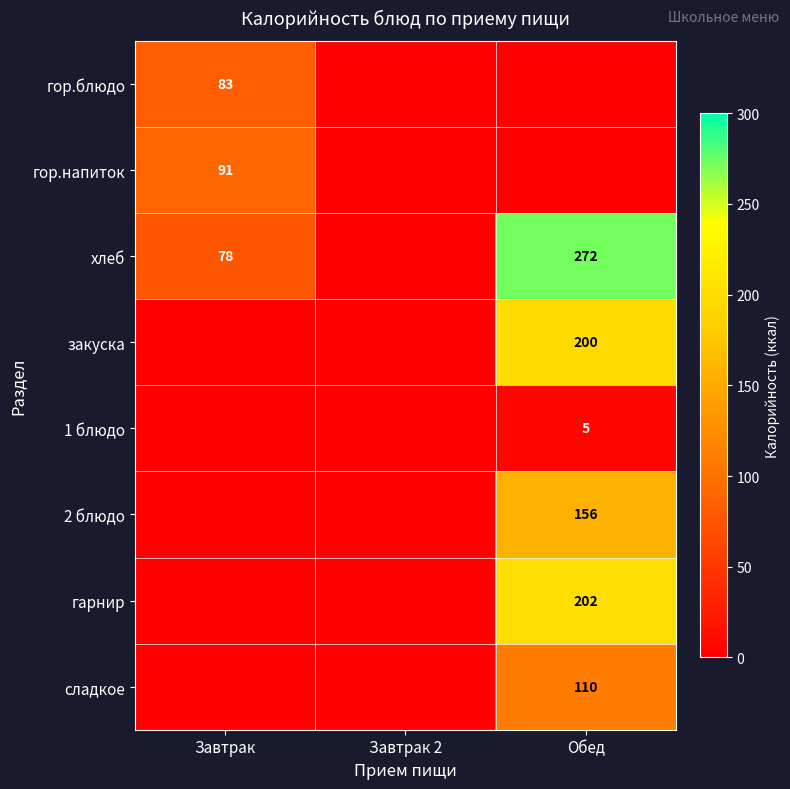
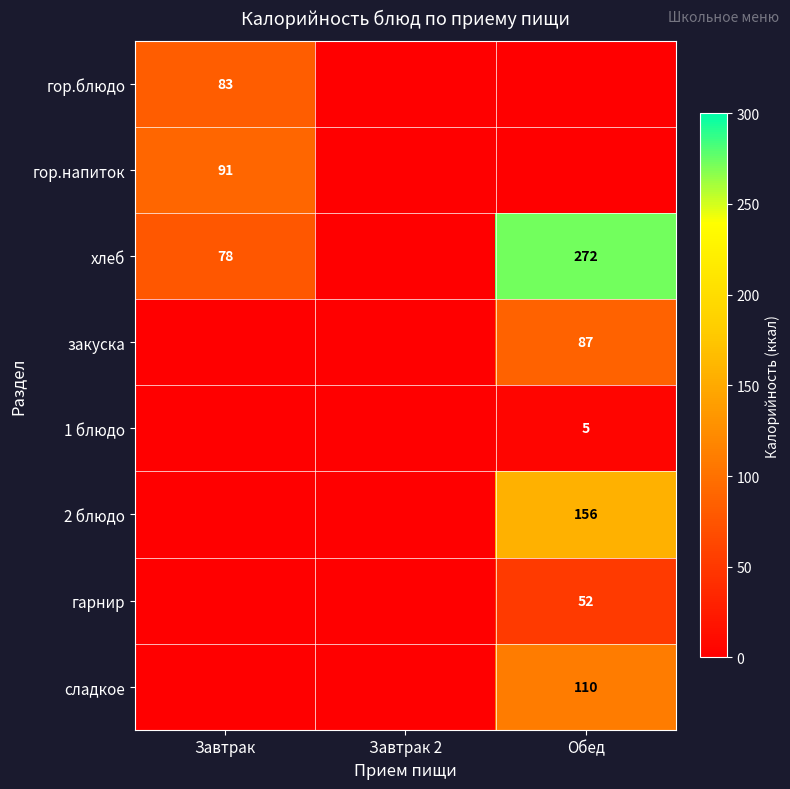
закуска, Обед: 200 -> 87
гарнир, Обед: 202 -> 52
